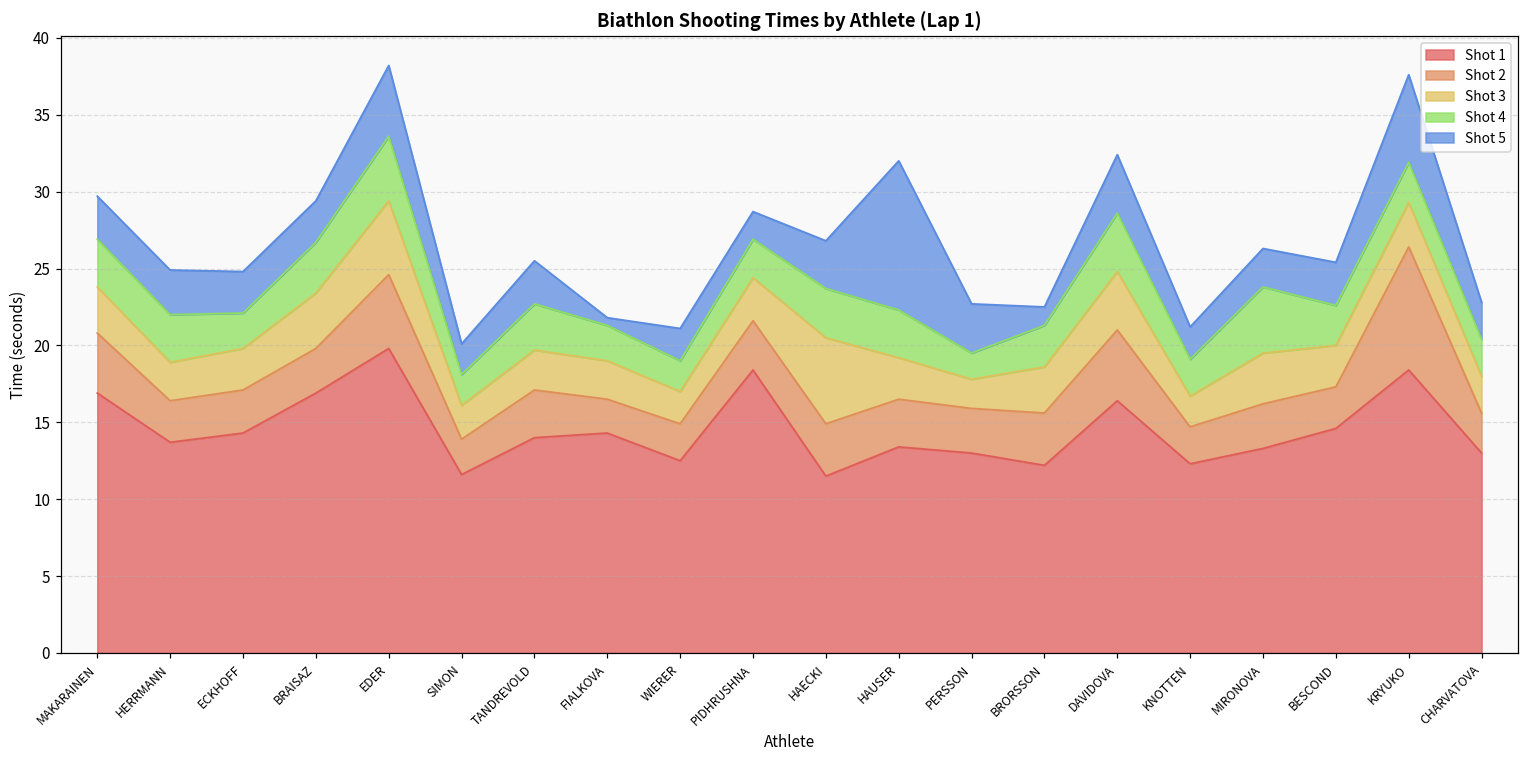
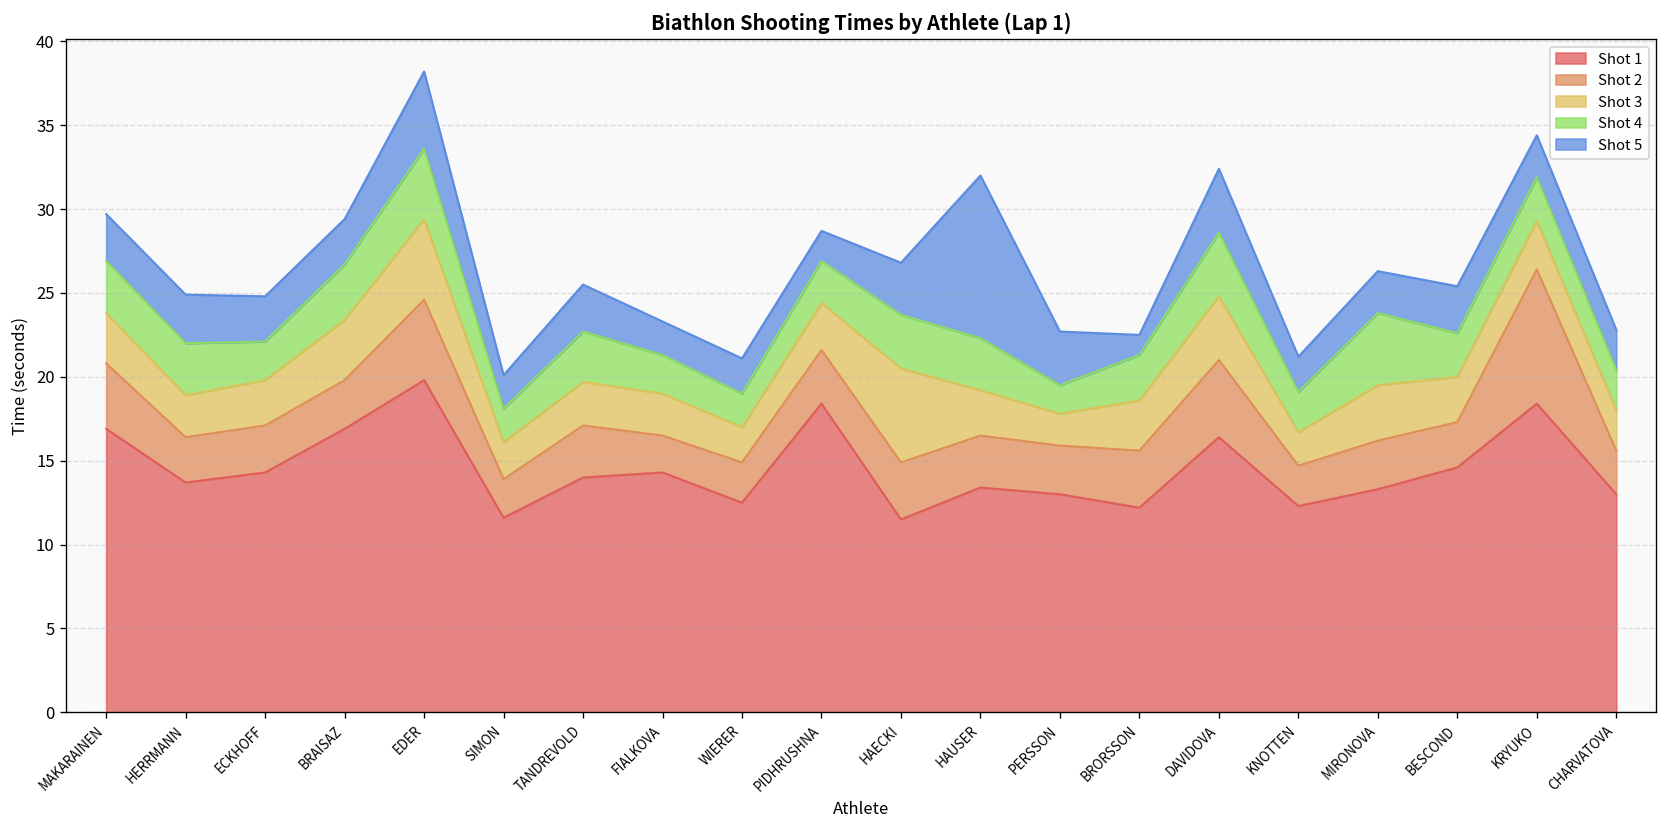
Shot 5, FIALKOVA: 0.5 -> 2.0
Shot 5, KRYUKO: 5.7 -> 2.5
